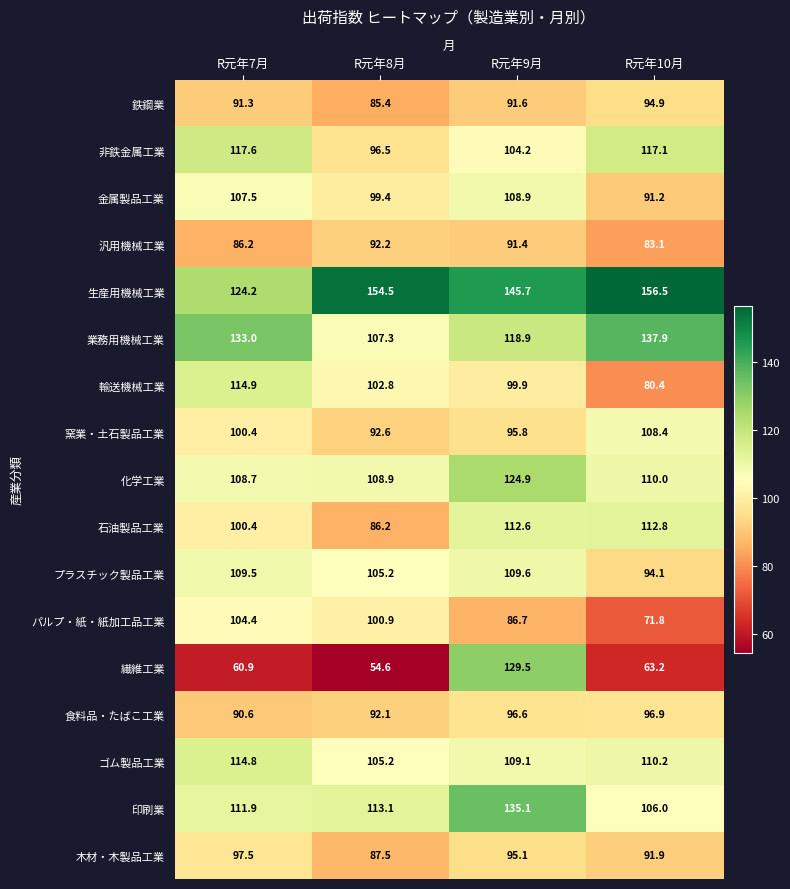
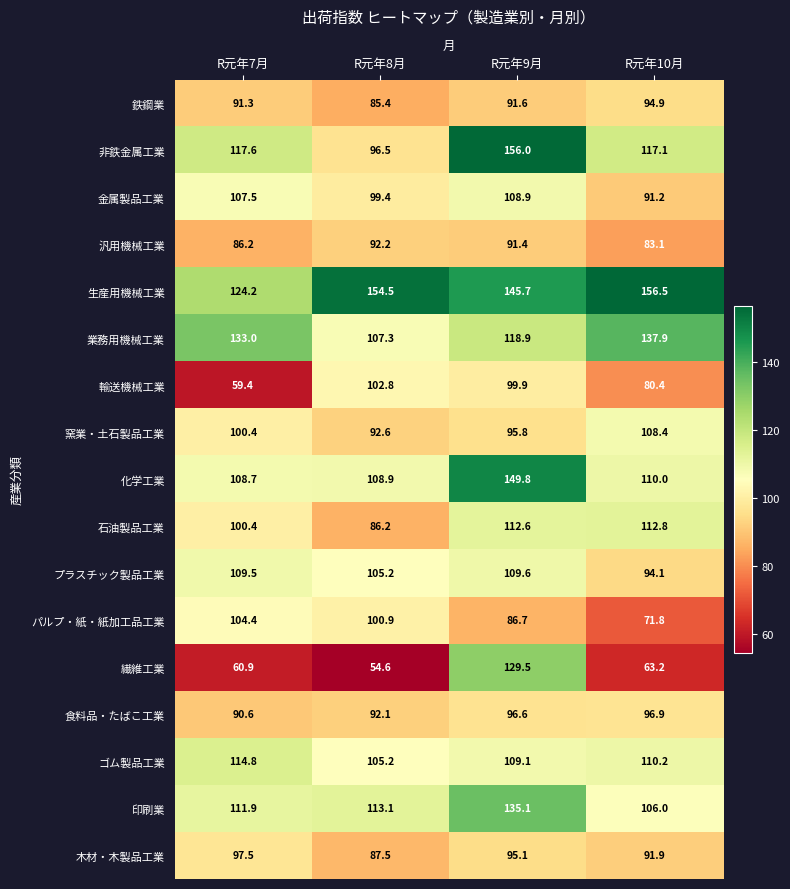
非鉄金属工業, R元年9月: 104.2 -> 156.0
輸送機械工業, R元年7月: 114.9 -> 59.4
化学工業, R元年9月: 124.9 -> 149.8
